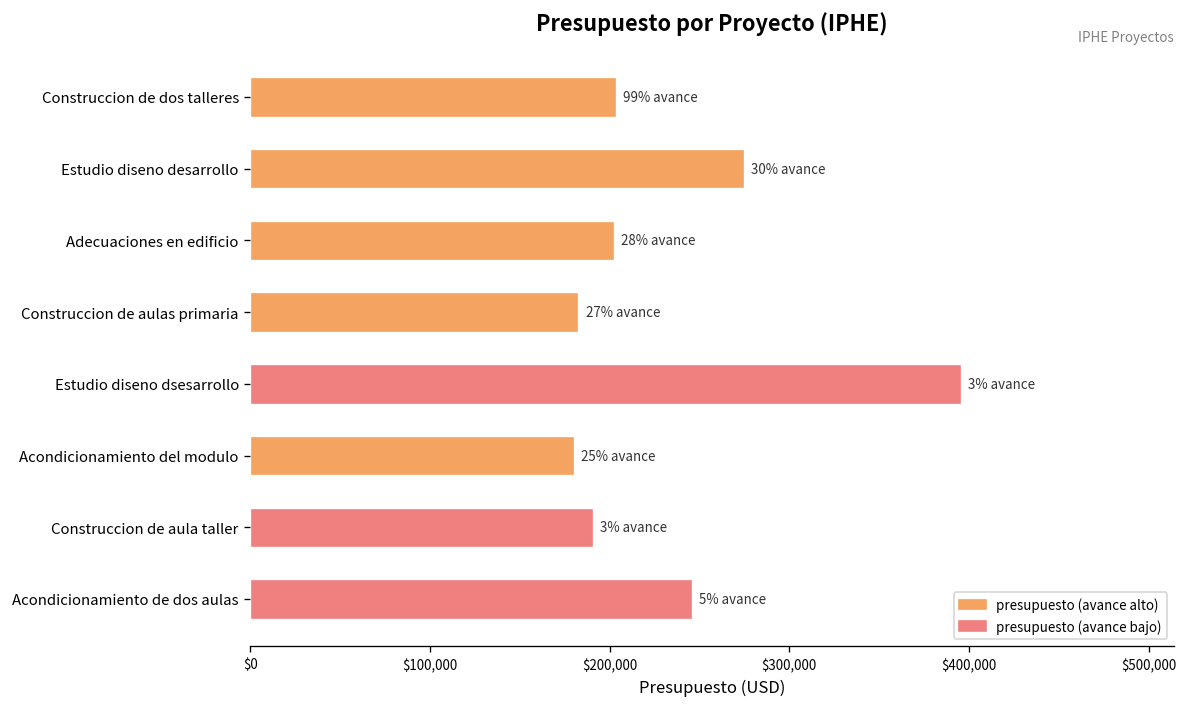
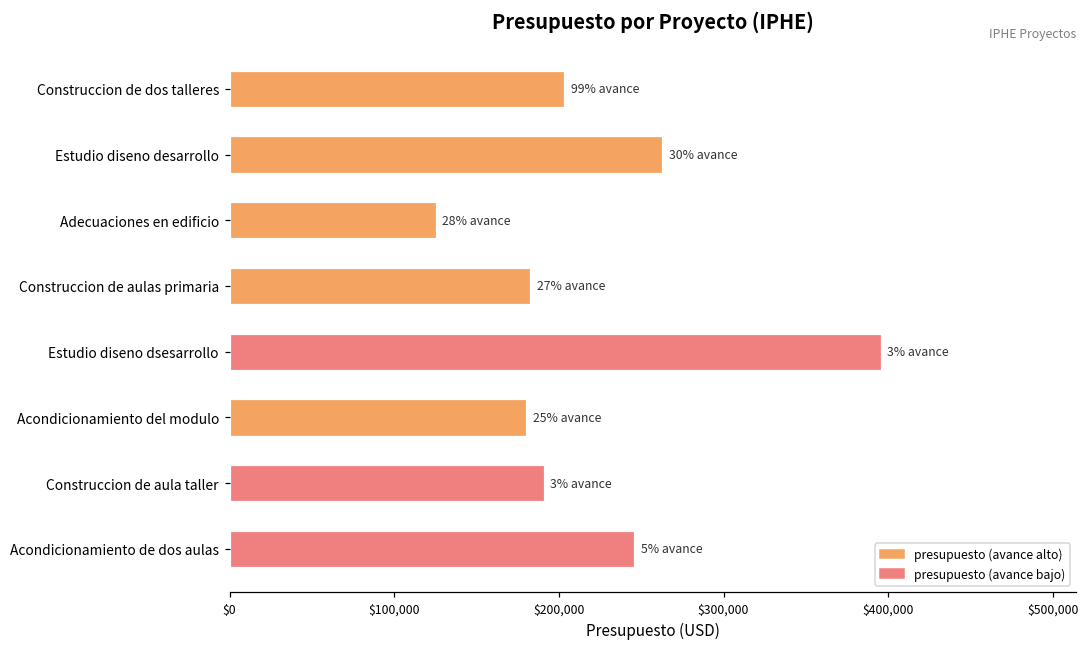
Estudio diseno desarrollo: $275,000 -> $263,000
Adecuaciones en edificio: $202,000 -> $125,000
